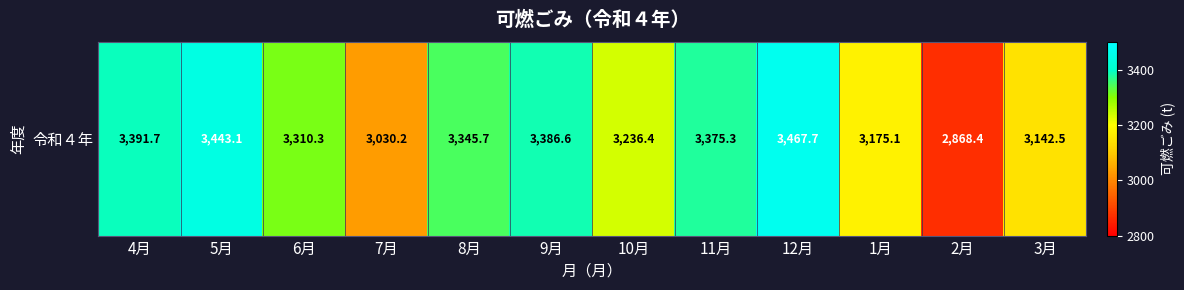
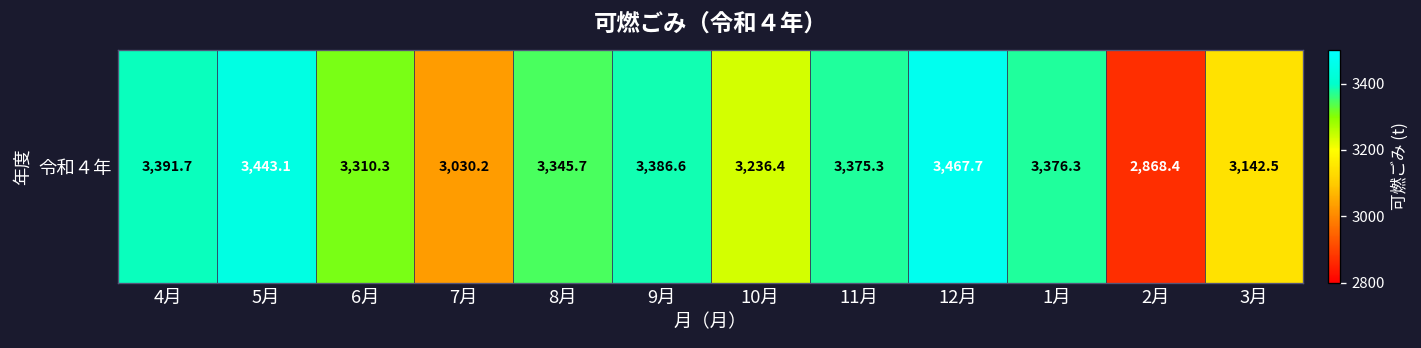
令和４年, 1月: 3,175.1 -> 3,376.3
